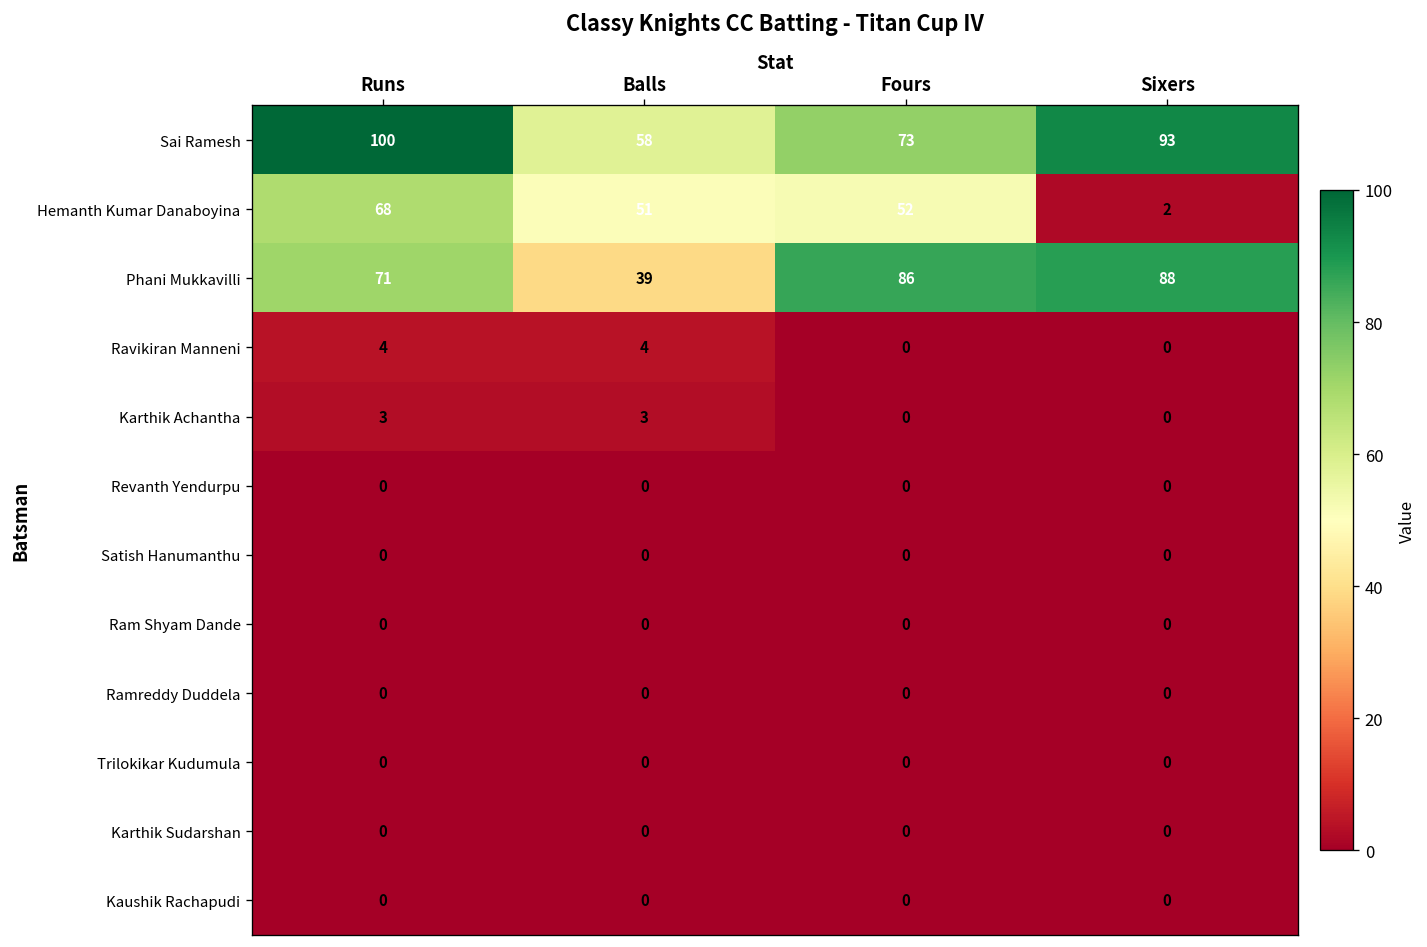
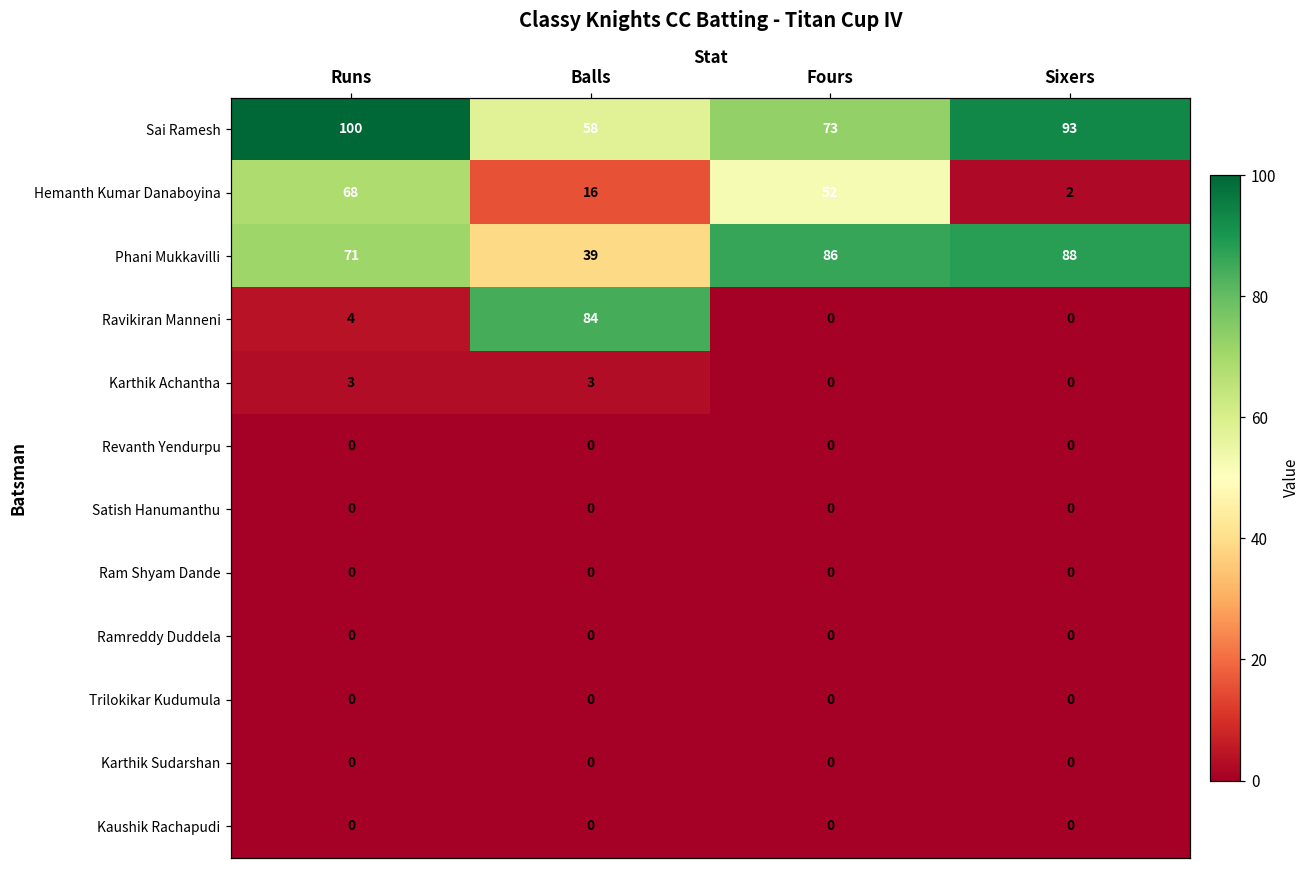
Hemanth Kumar Danaboyina, Balls: 51 -> 16
Ravikiran Manneni, Balls: 4 -> 84
